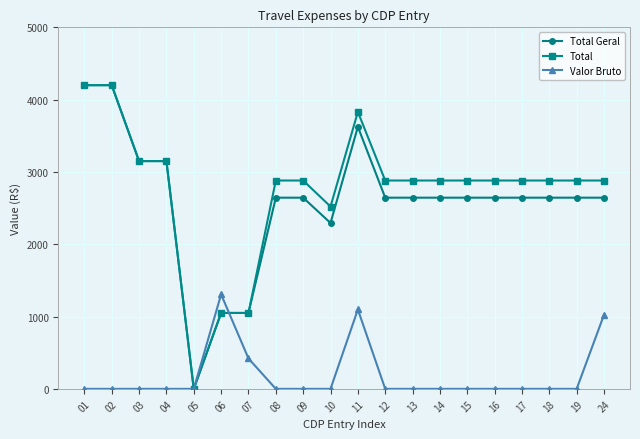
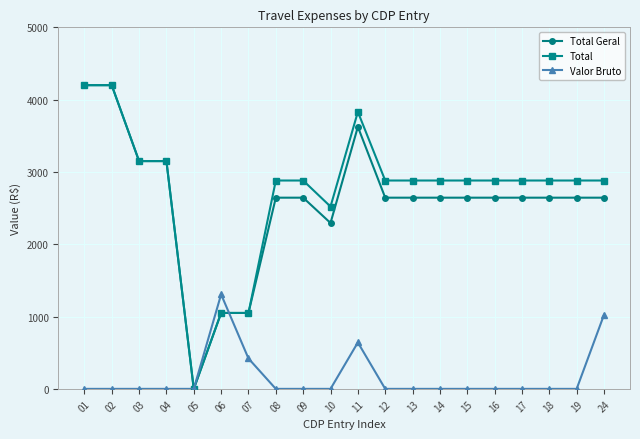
Valor Bruto, 11: 1100 -> 600
